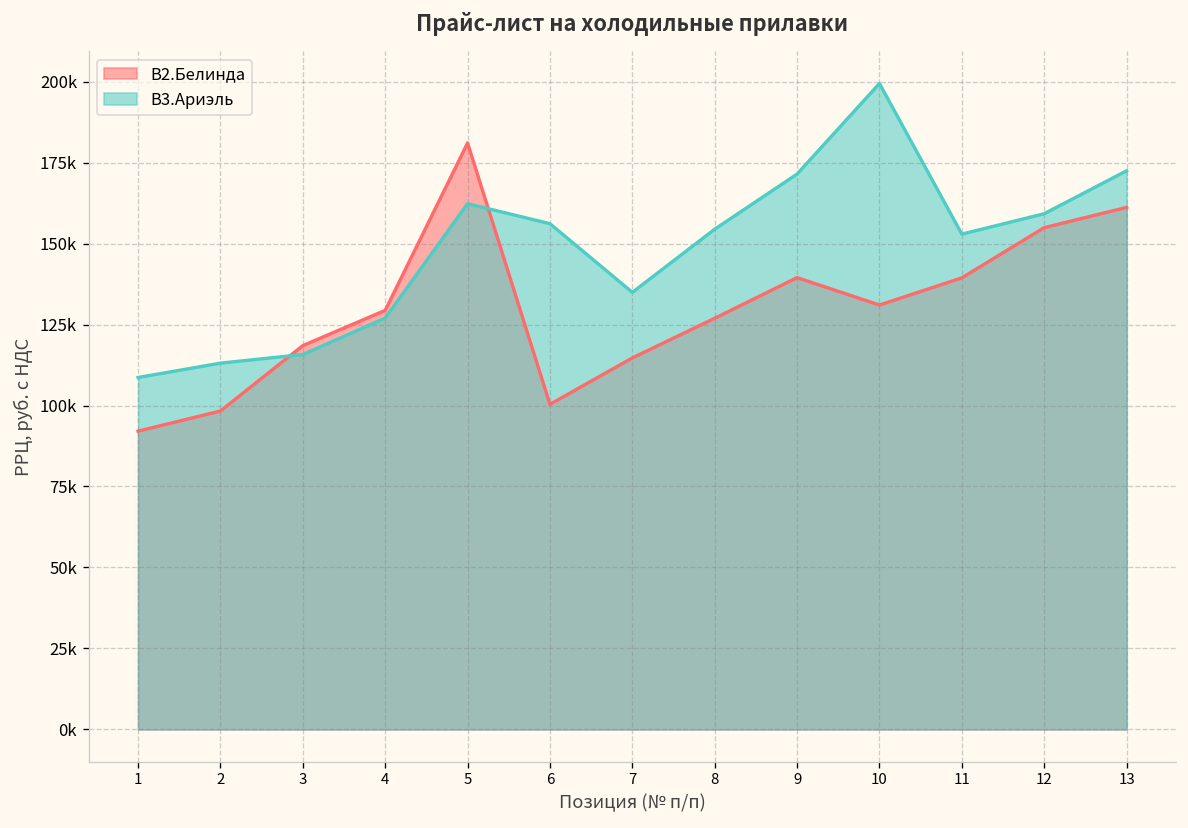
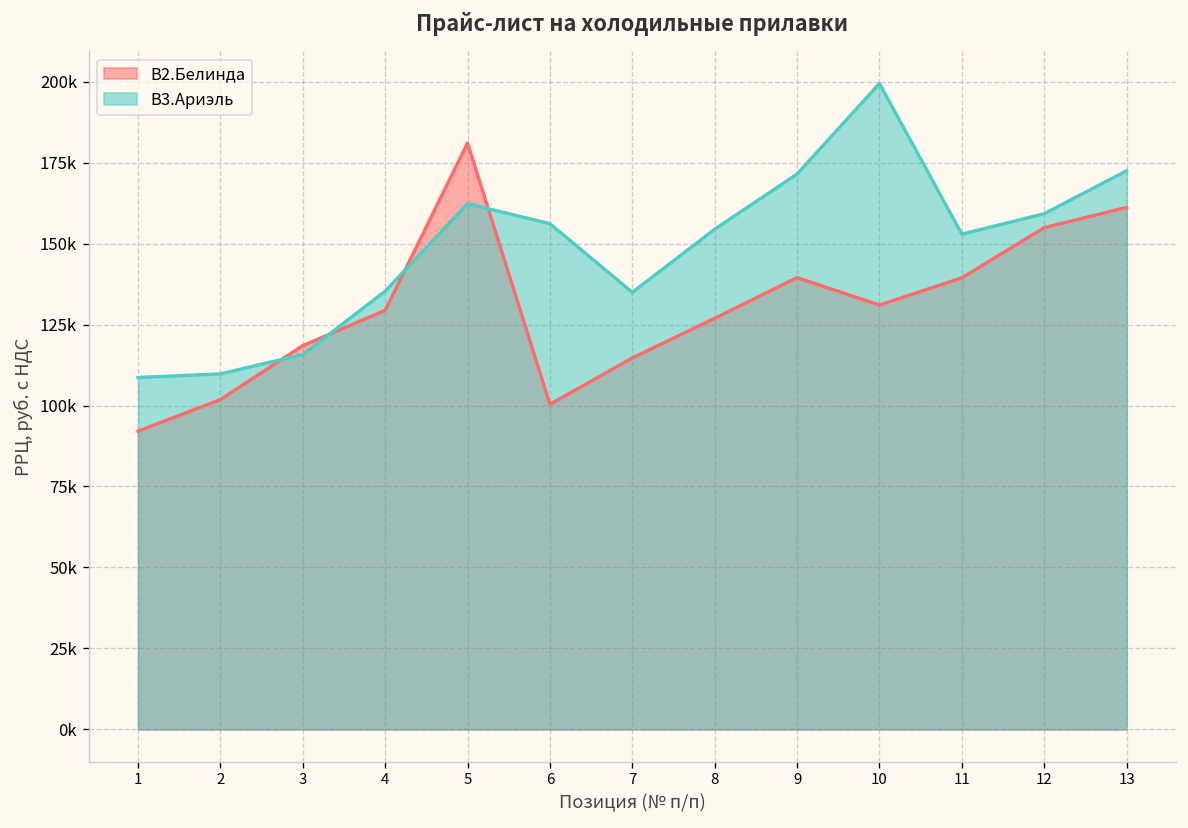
В2.Белинда, 2: 98000 -> 102000
В3.Ариэль, 2: 113000 -> 110000
В3.Ариэль, 4: 127000 -> 135000
